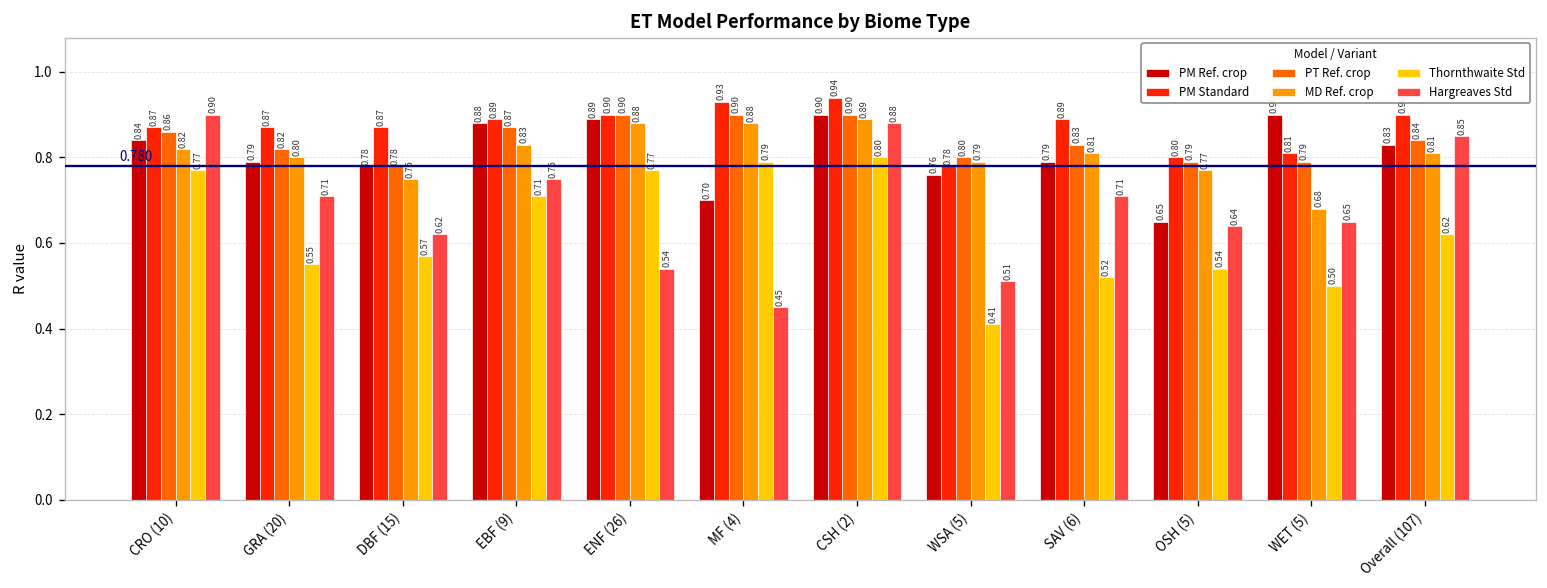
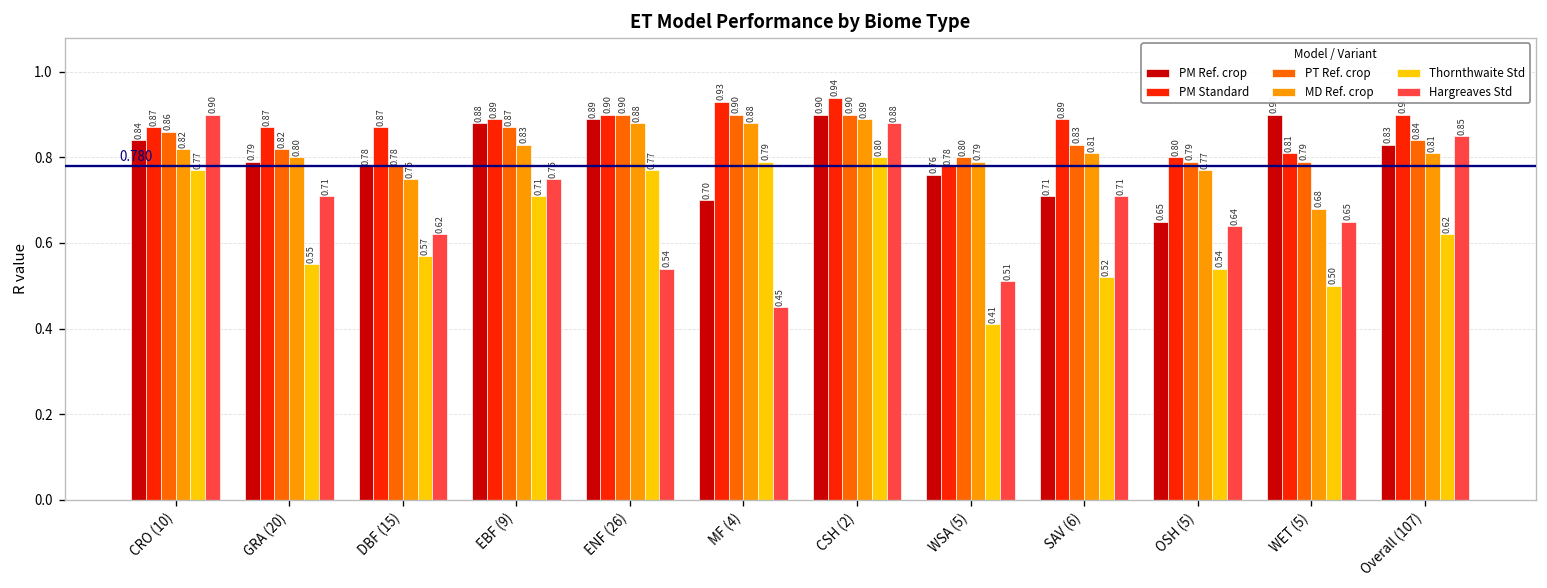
PM Ref. crop, SAV (6): 0.79 -> 0.71
